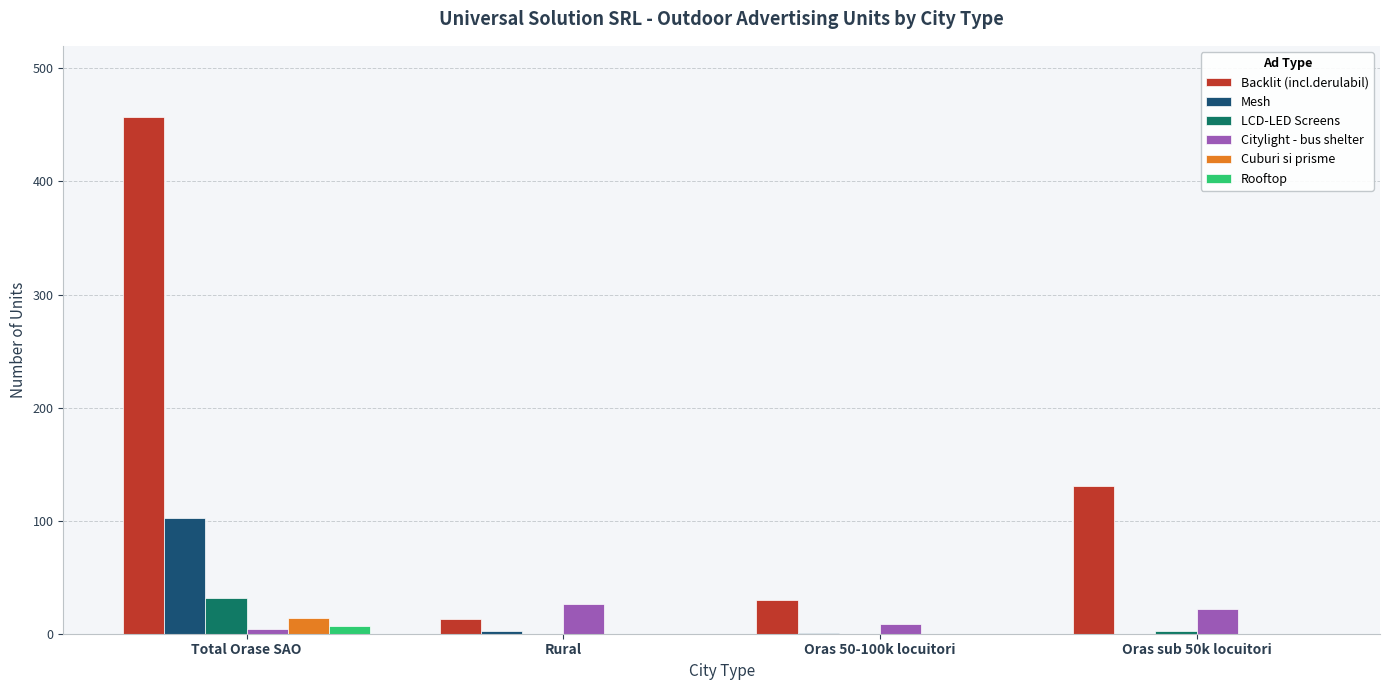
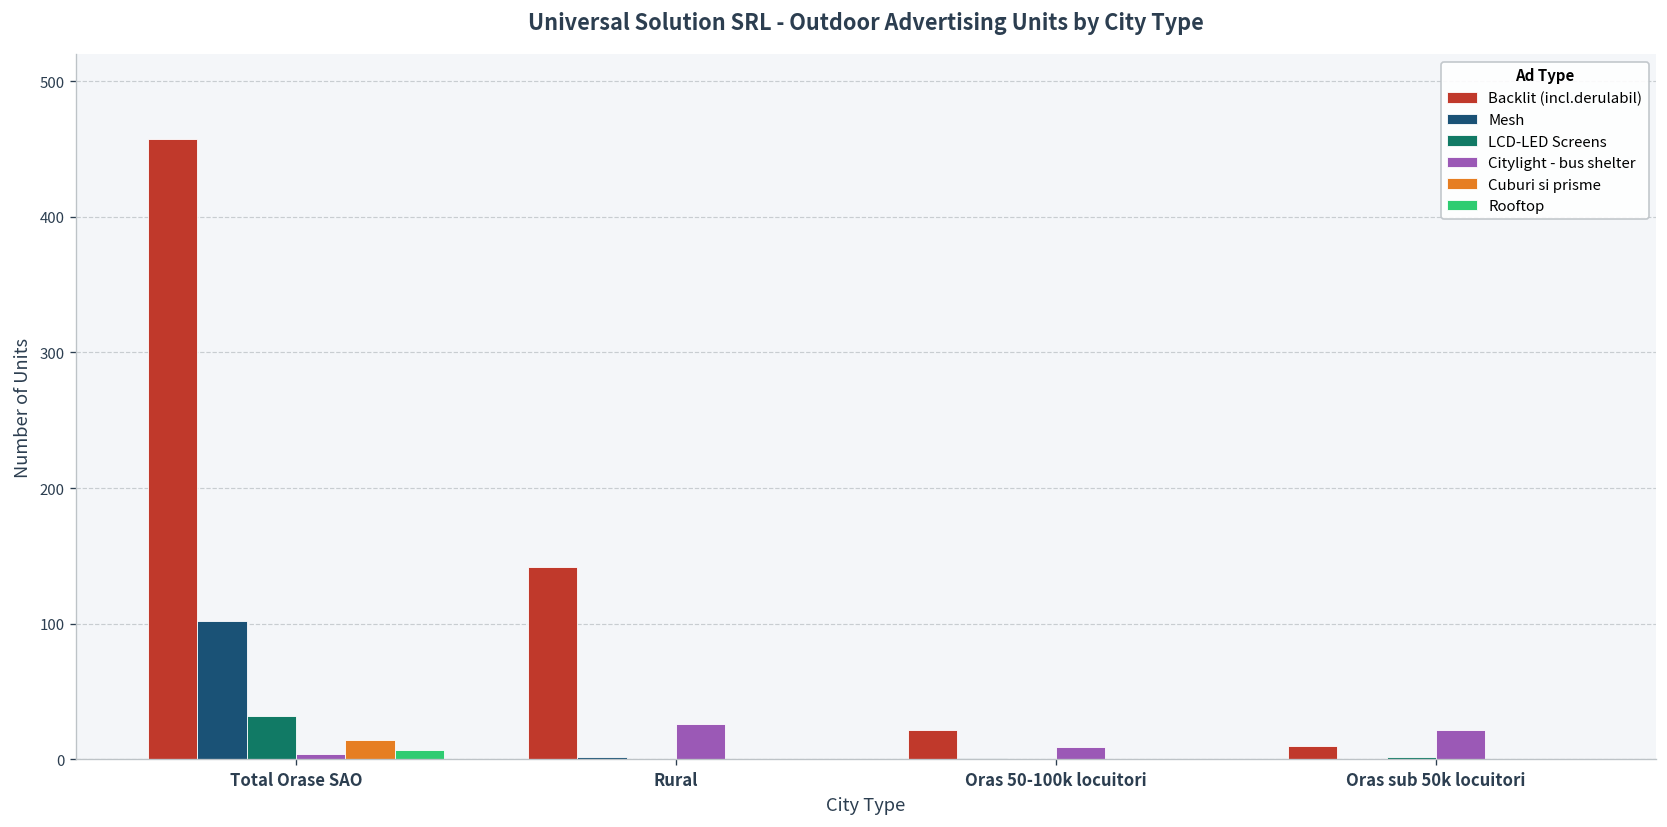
Backlit (incl.derulabil), Rural: 13 -> 142
Backlit (incl.derulabil), Oras 50-100k locuitori: 30 -> 22
Backlit (incl.derulabil), Oras sub 50k locuitori: 131 -> 10
